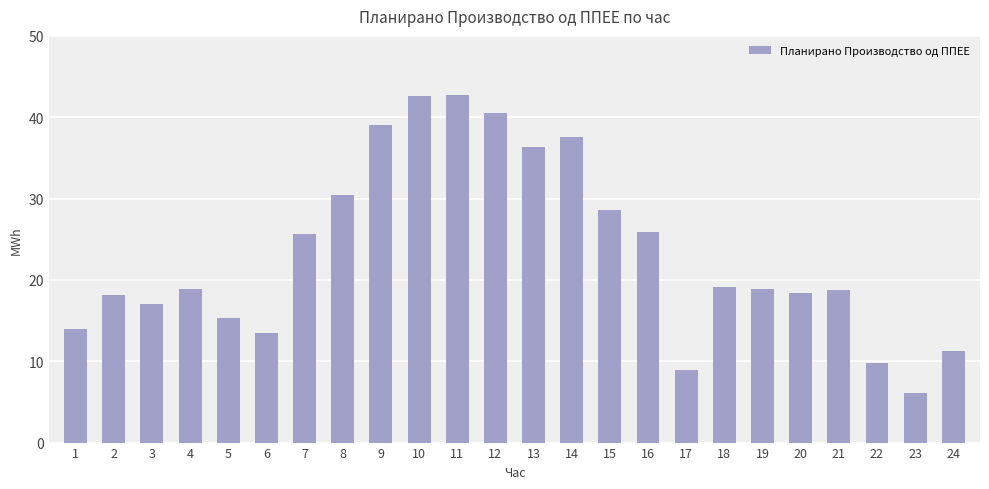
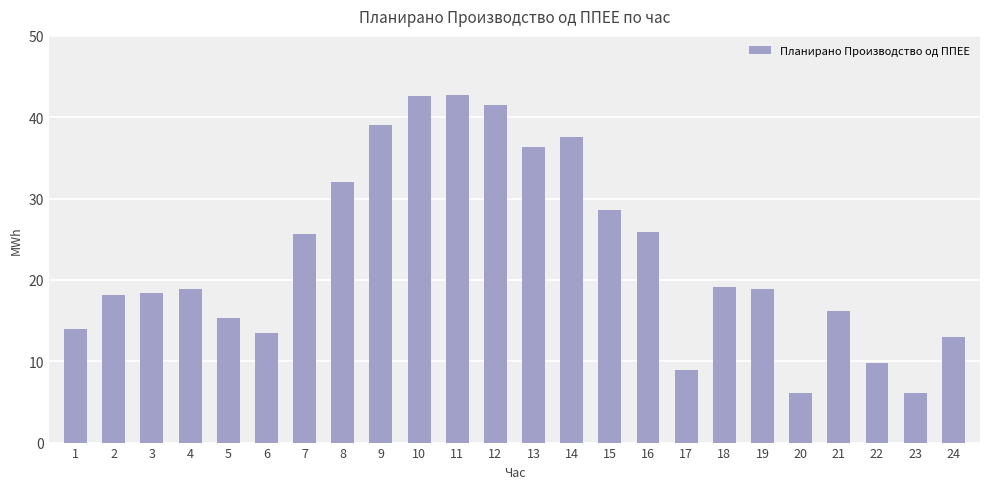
3: 17 -> 18
8: 30 -> 32
12: 41 -> 42
20: 18 -> 6
21: 19 -> 16
24: 11 -> 13
